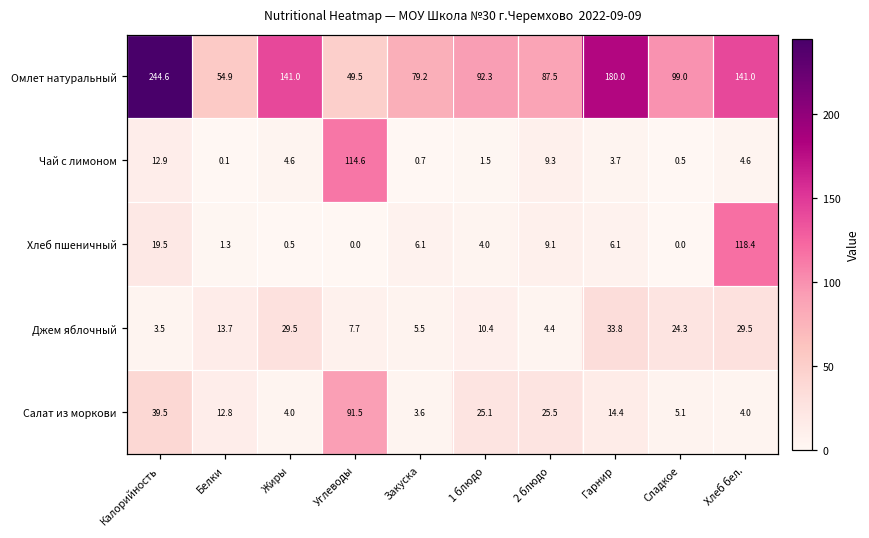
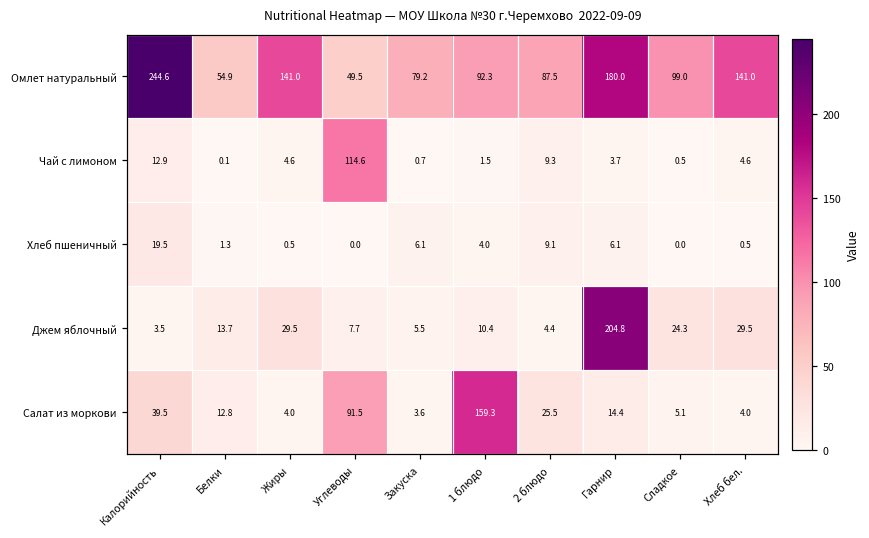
Хлеб пшеничный, Хлеб бел.: 118.4 -> 0.5
Джем яблочный, Гарнир: 33.8 -> 204.8
Салат из моркови, 1 блюдо: 25.1 -> 159.3
